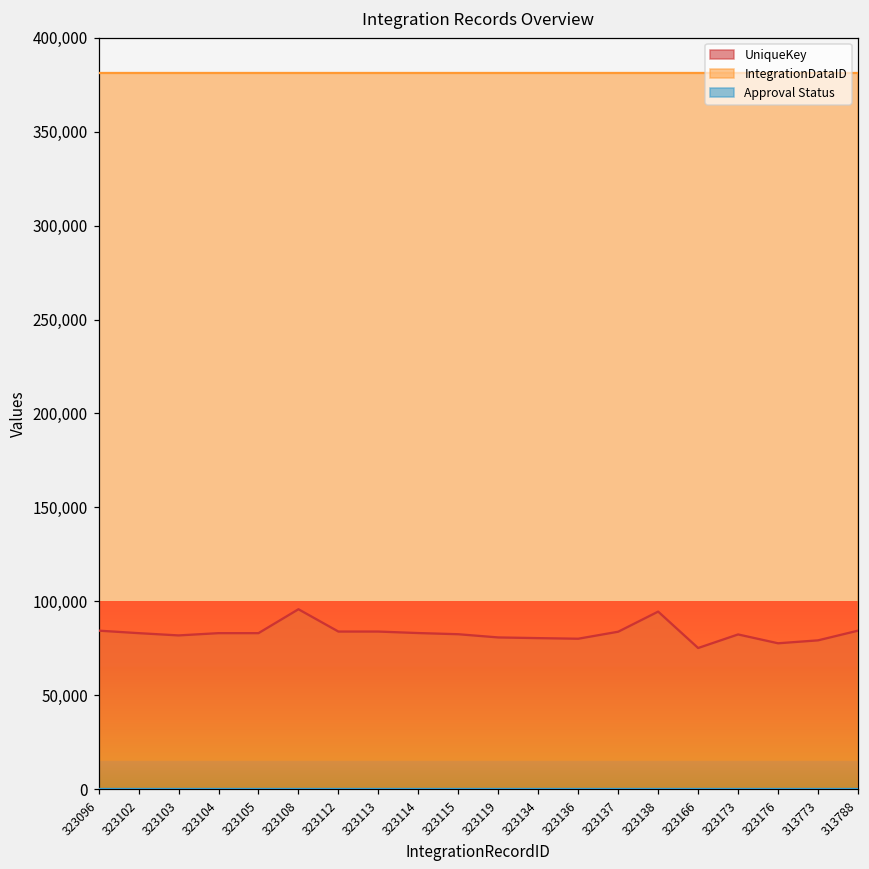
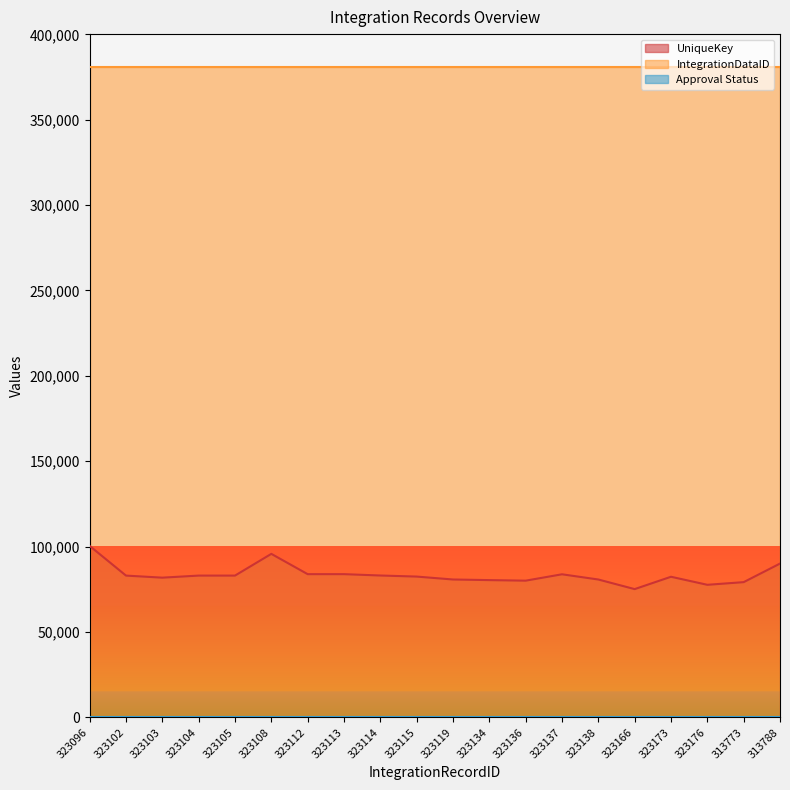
UniqueKey, 323096: 84,000 -> 100,000
UniqueKey, 323138: 95,000 -> 81,000
UniqueKey, 313788: 84,000 -> 90,000
